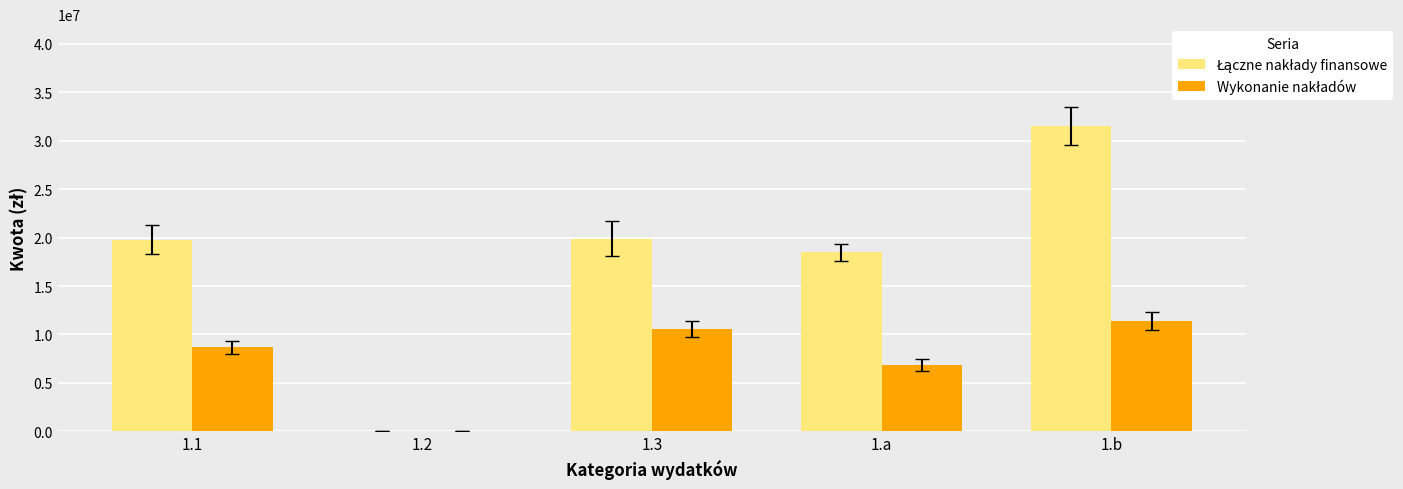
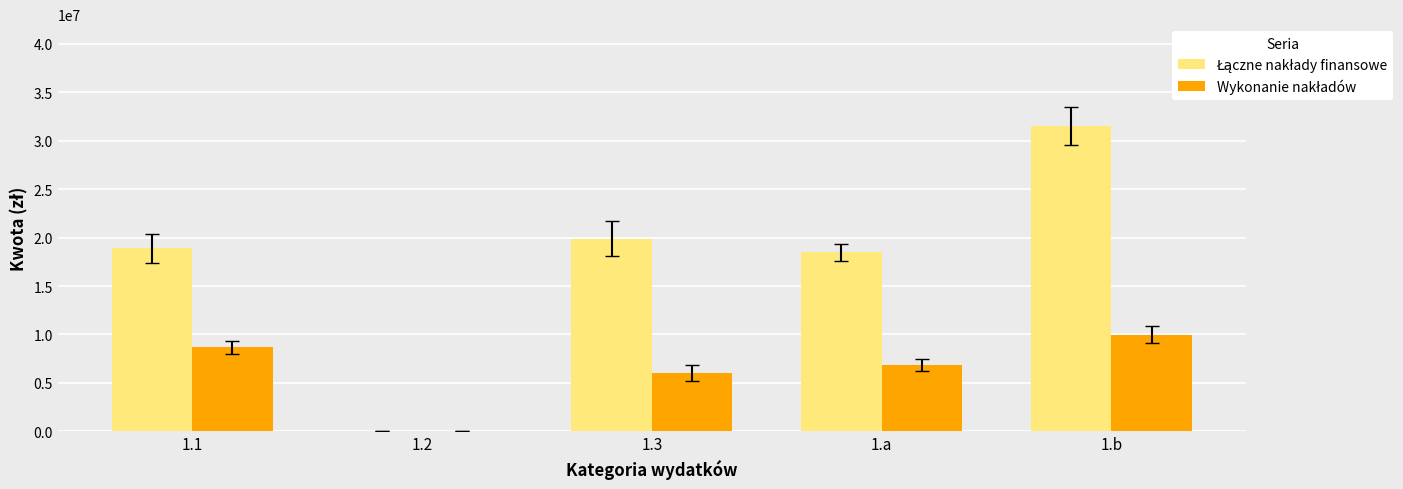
Łączne nakłady finansowe, 1.1: 20000000 -> 19000000
Wykonanie nakładów, 1.3: 11000000 -> 6000000
Wykonanie nakładów, 1.b: 11000000 -> 10000000
